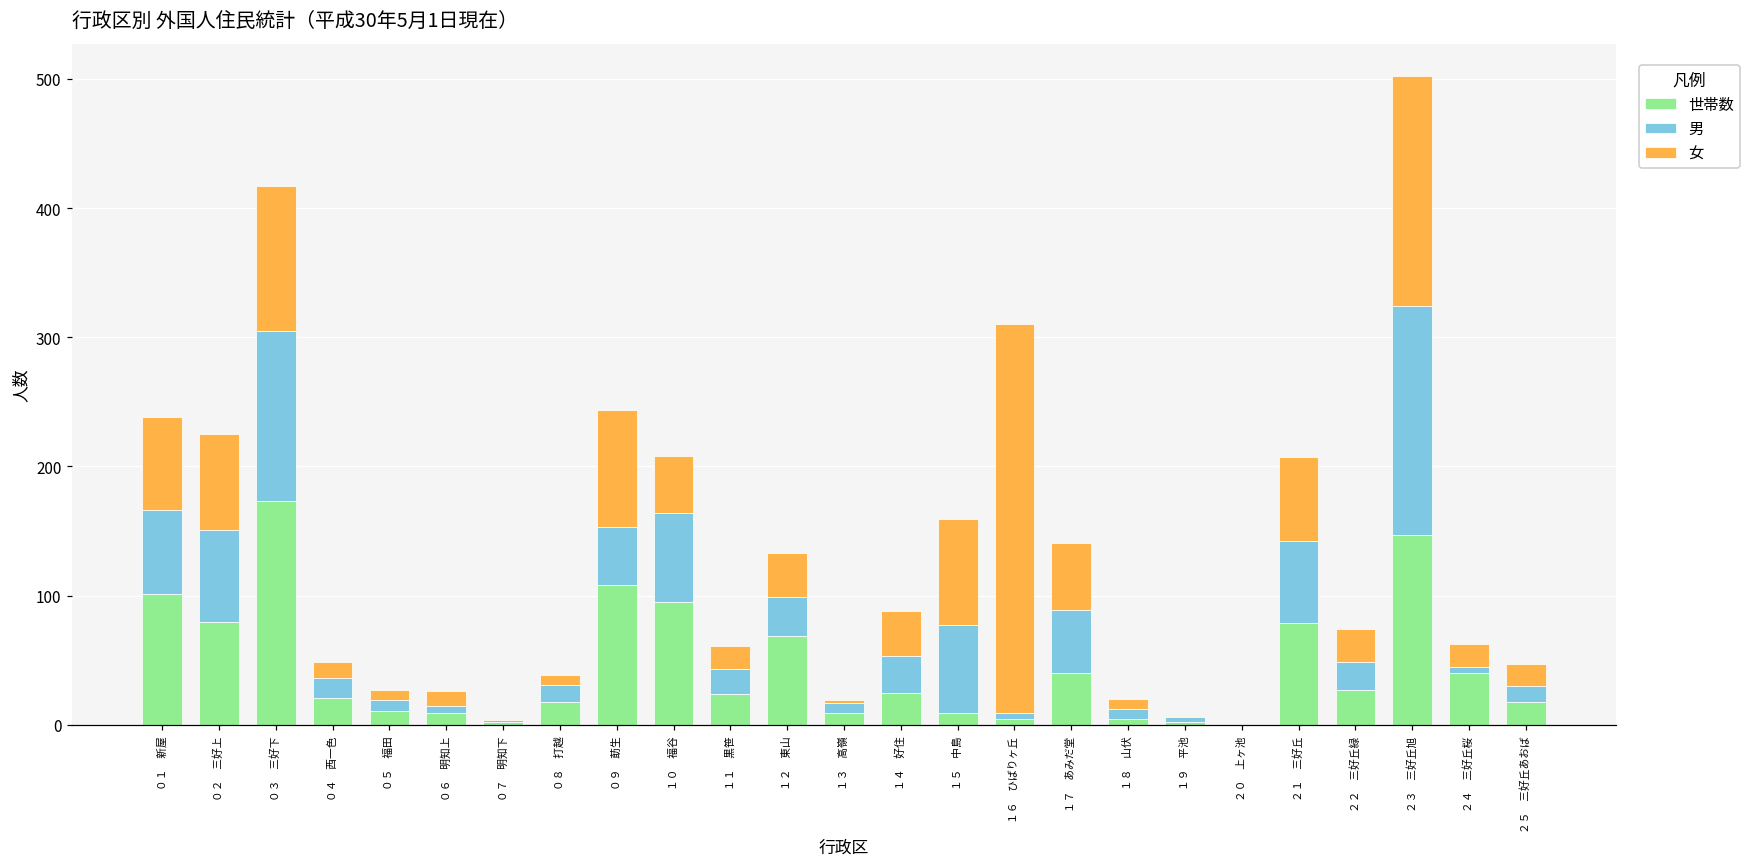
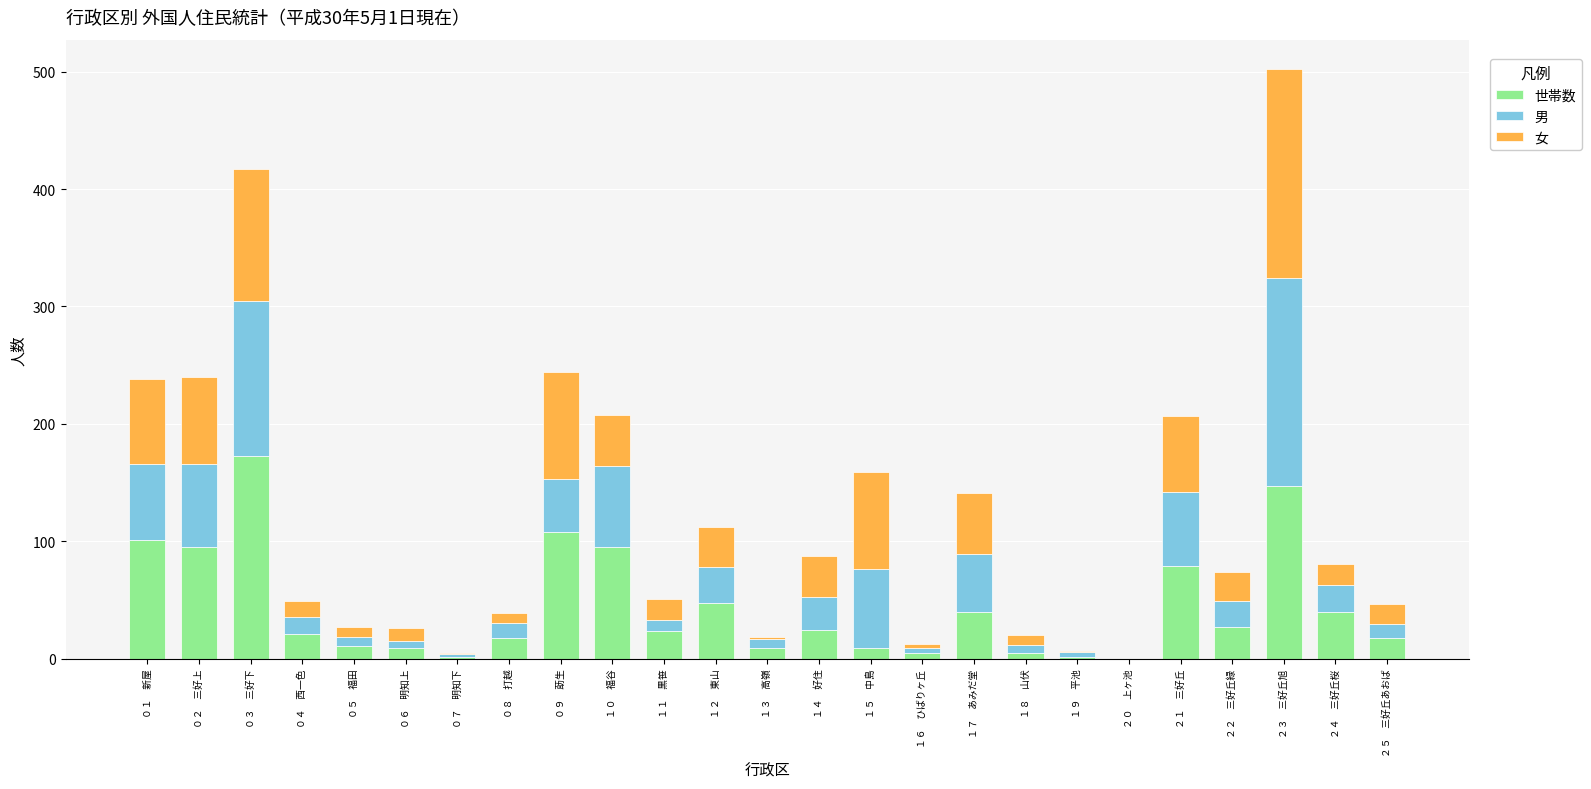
世帯数, ０２ 三好上: 80 -> 95
男, １１ 黒笹: 19 -> 9
世帯数, １２ 東山: 69 -> 48
女, １６ ひばりヶ丘: 301 -> 4
男, ２４ 三好丘桜: 5 -> 23
